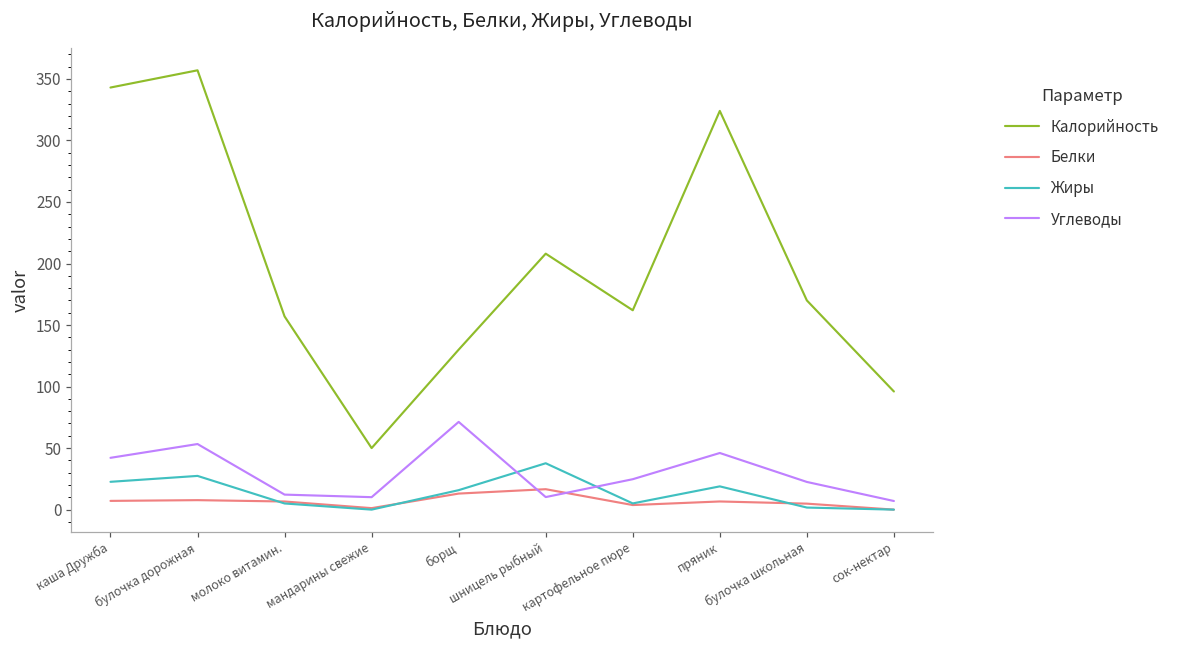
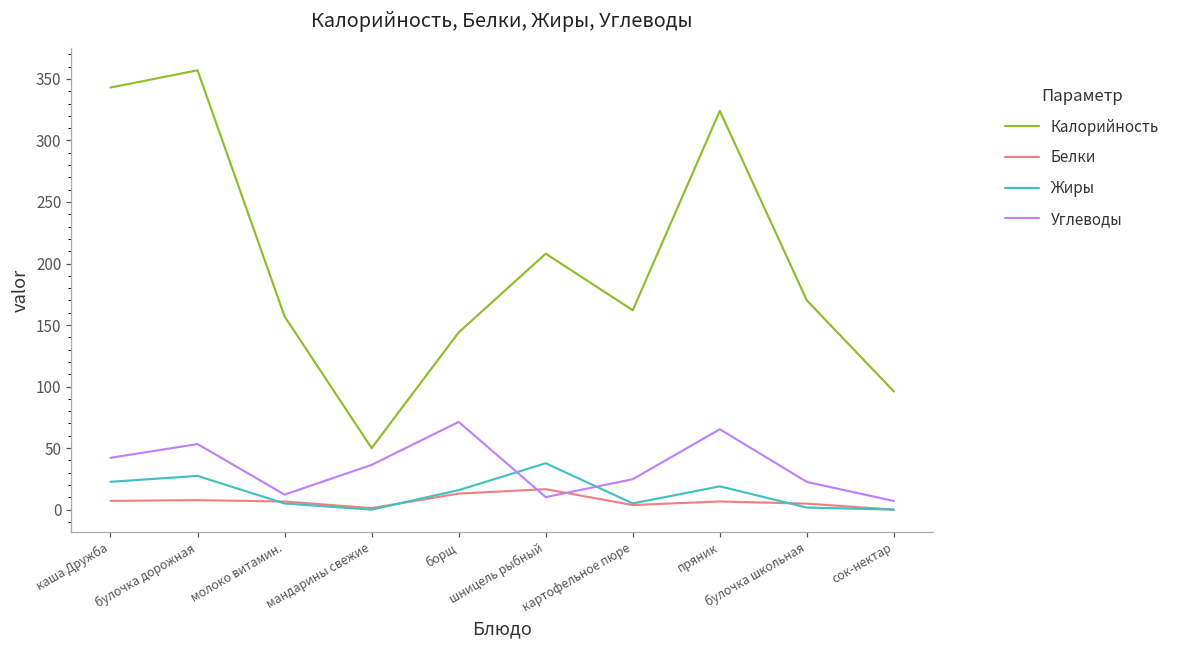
Углеводы, мандарины свежие: 10 -> 36
Калорийность, борщ: 130 -> 144
Углеводы, пряник: 46 -> 65
